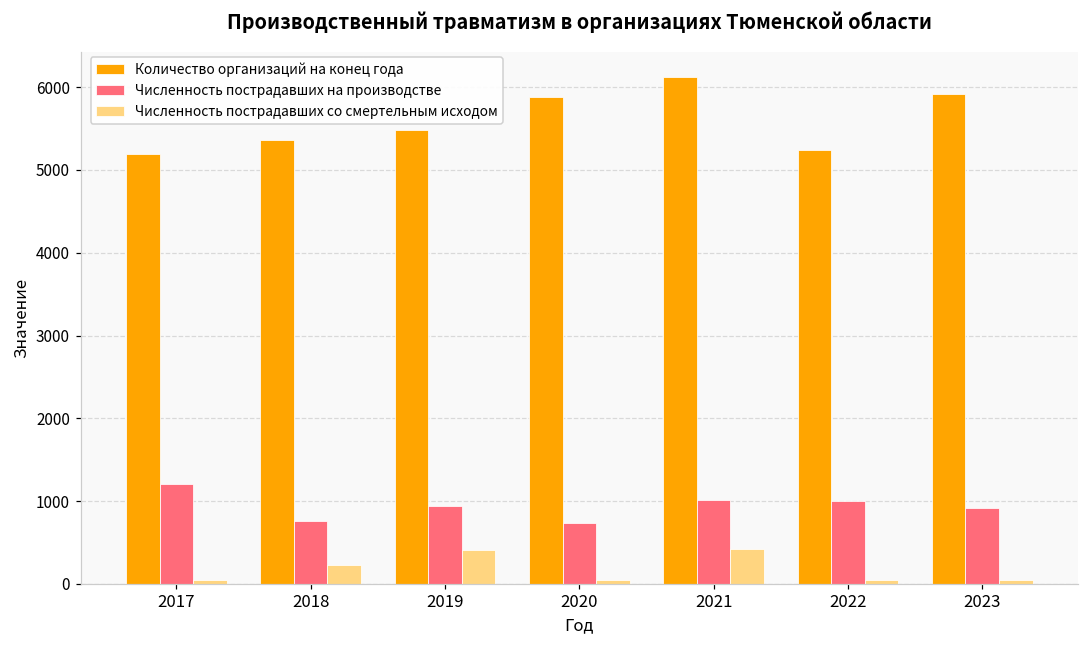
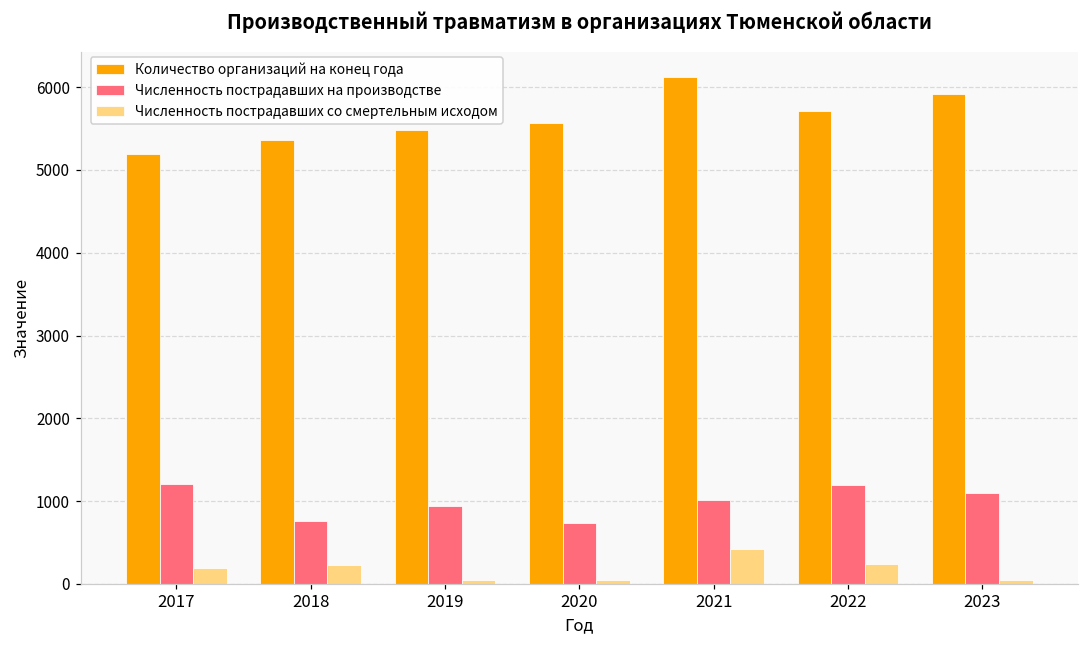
Численность пострадавших со смертельным исходом, 2017: 100 -> 200
Численность пострадавших со смертельным исходом, 2019: 400 -> 0
Количество организаций на конец года, 2020: 5900 -> 5600
Количество организаций на конец года, 2022: 5200 -> 5700
Численность пострадавших на производстве, 2022: 1000 -> 1200
Численность пострадавших со смертельным исходом, 2022: 0 -> 200
Численность пострадавших на производстве, 2023: 900 -> 1100
